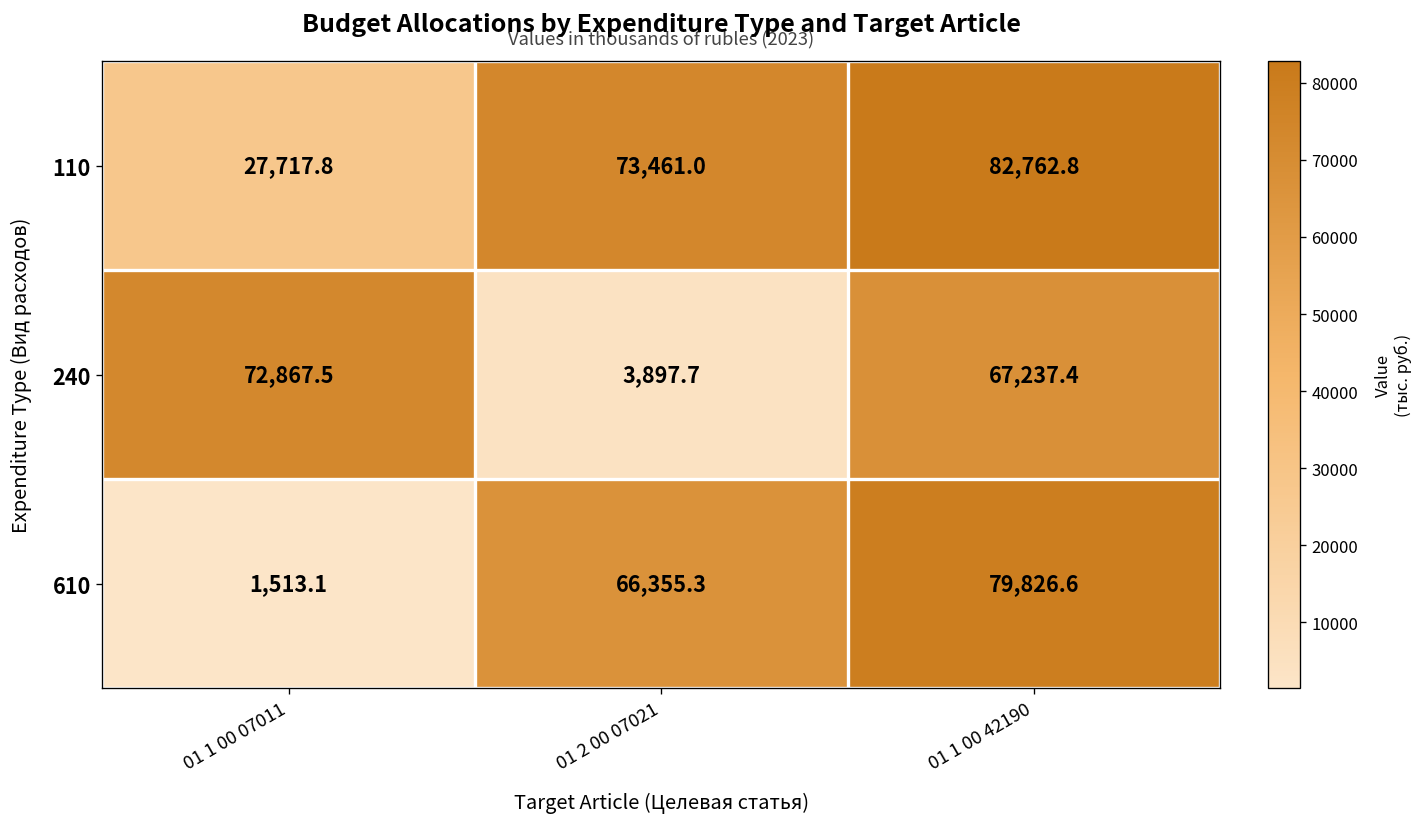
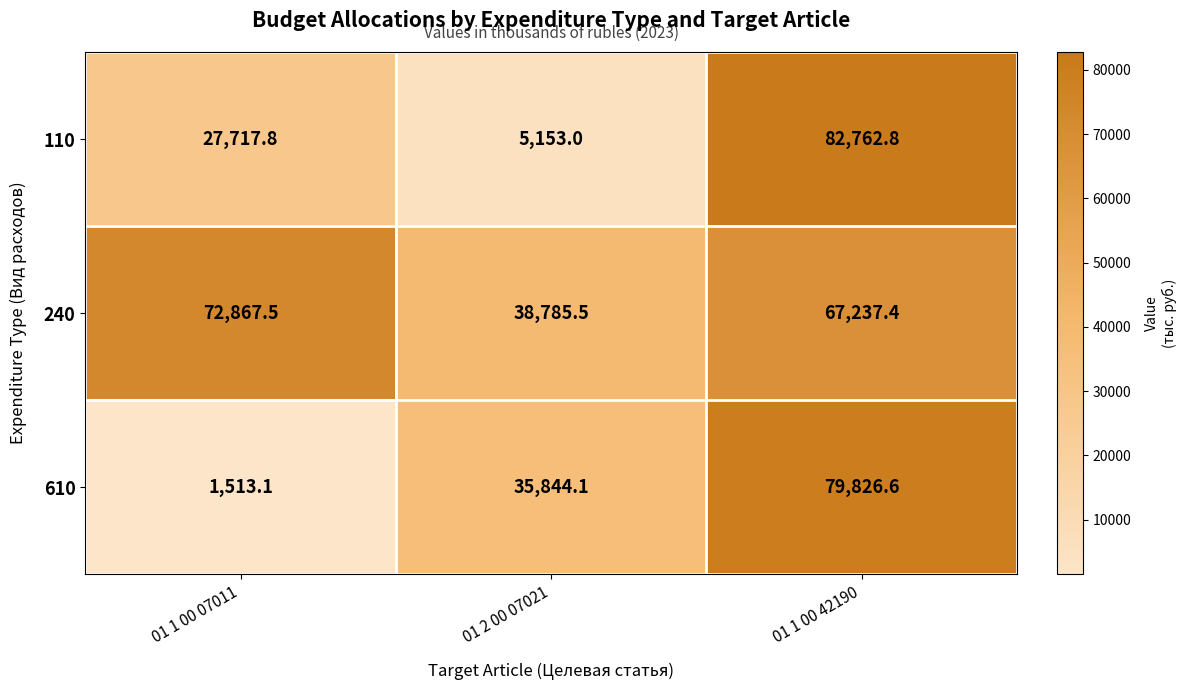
110, 01 2 00 07021: 73,461.0 -> 5,153.0
240, 01 2 00 07021: 3,897.7 -> 38,785.5
610, 01 2 00 07021: 66,355.3 -> 35,844.1
